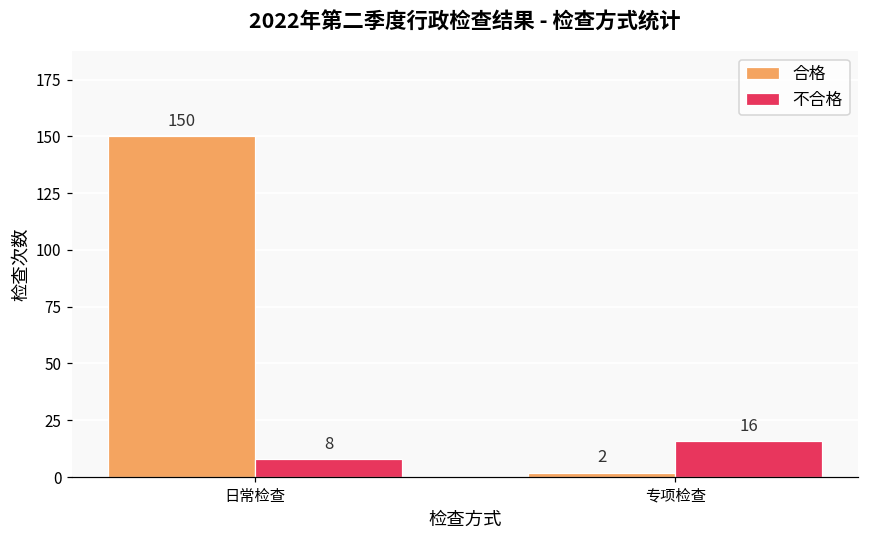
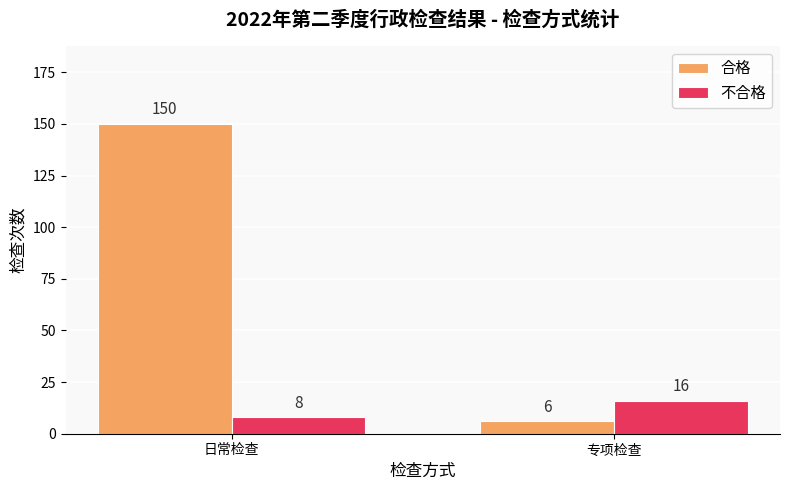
合格, 专项检查: 2 -> 6
